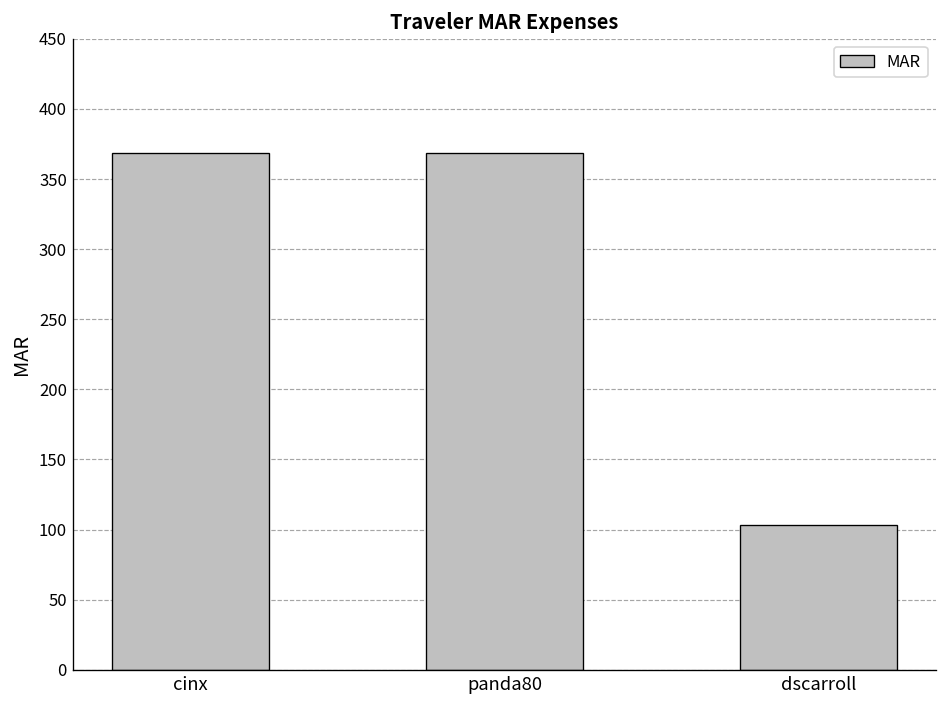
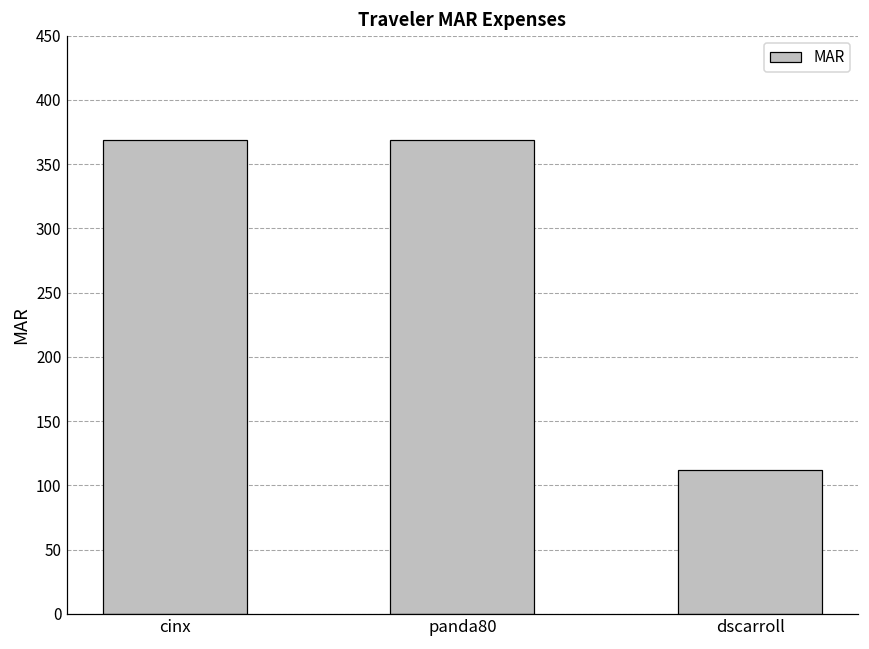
dscarroll: 103 -> 112
